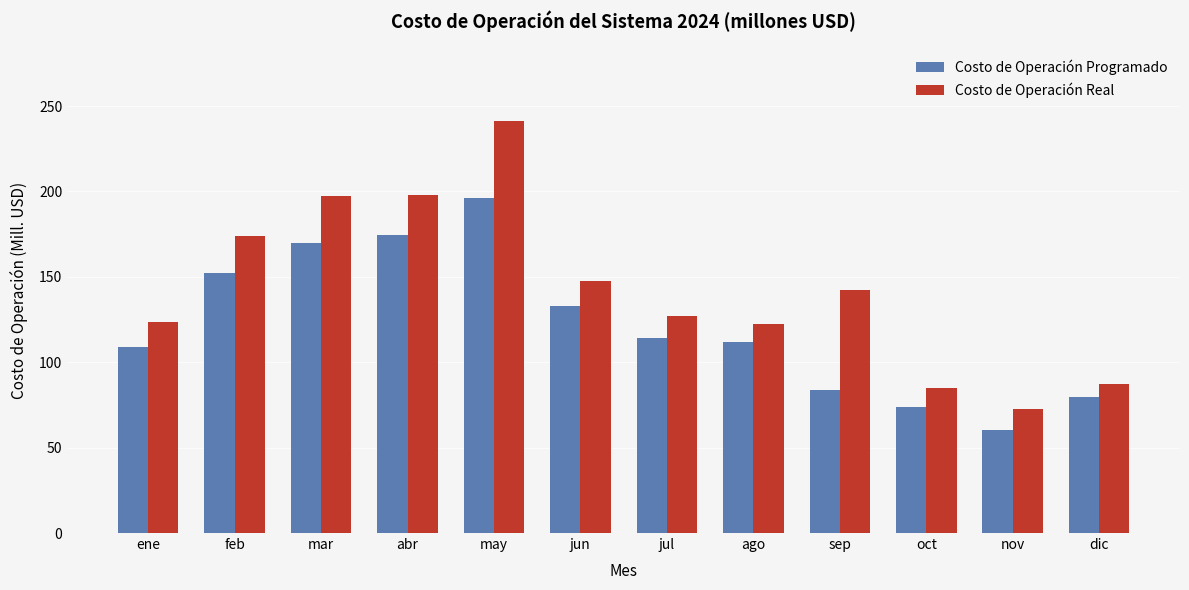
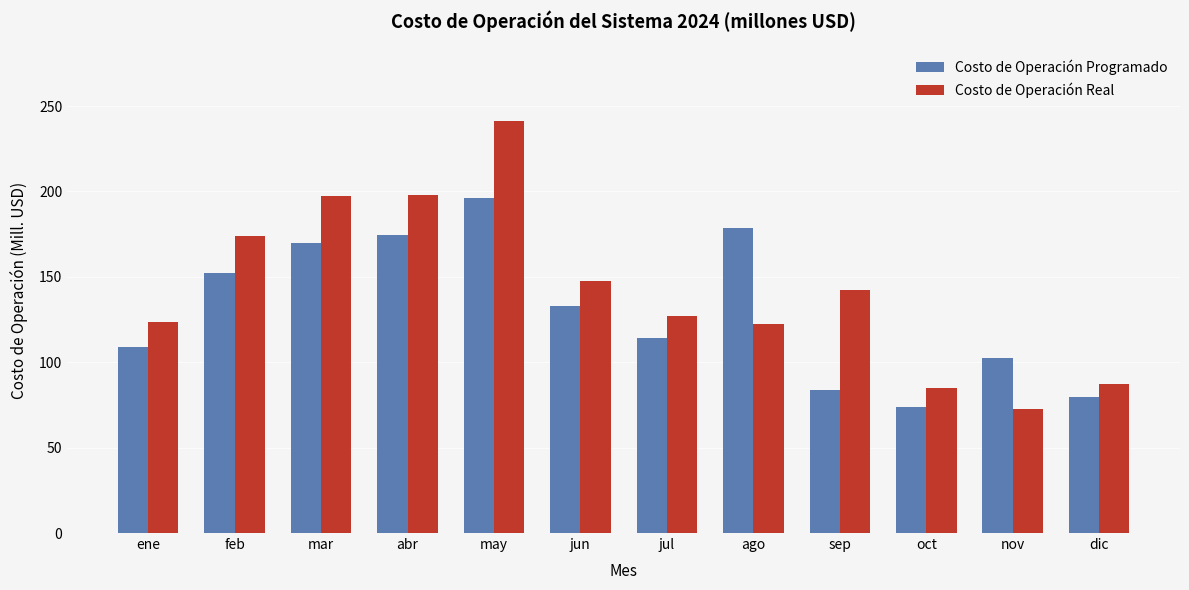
Costo de Operación Programado, ago: 112 -> 179
Costo de Operación Programado, nov: 60 -> 102
